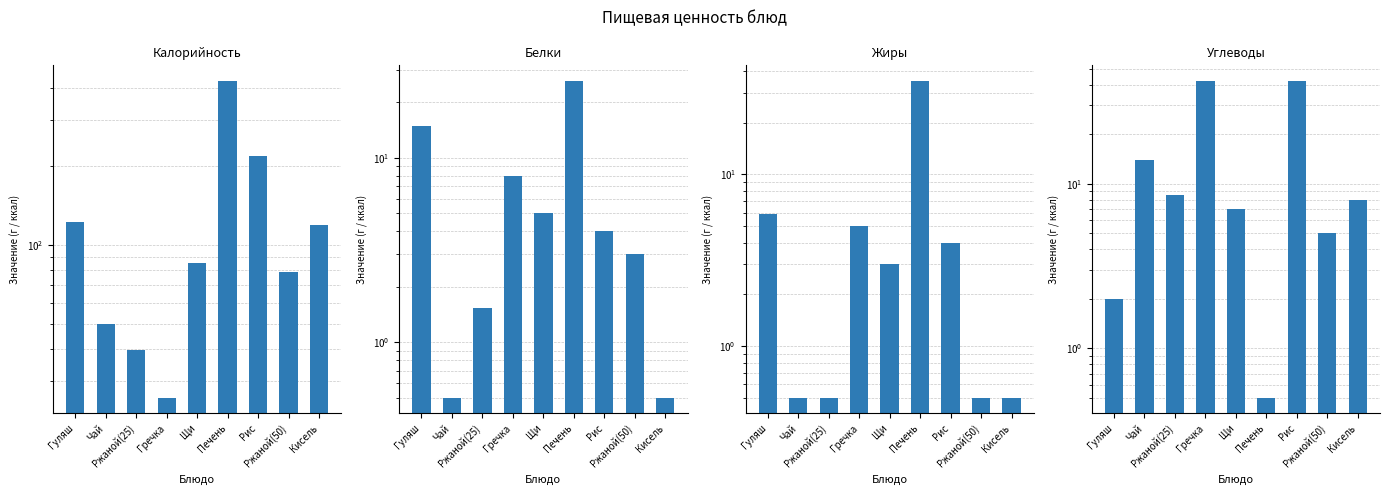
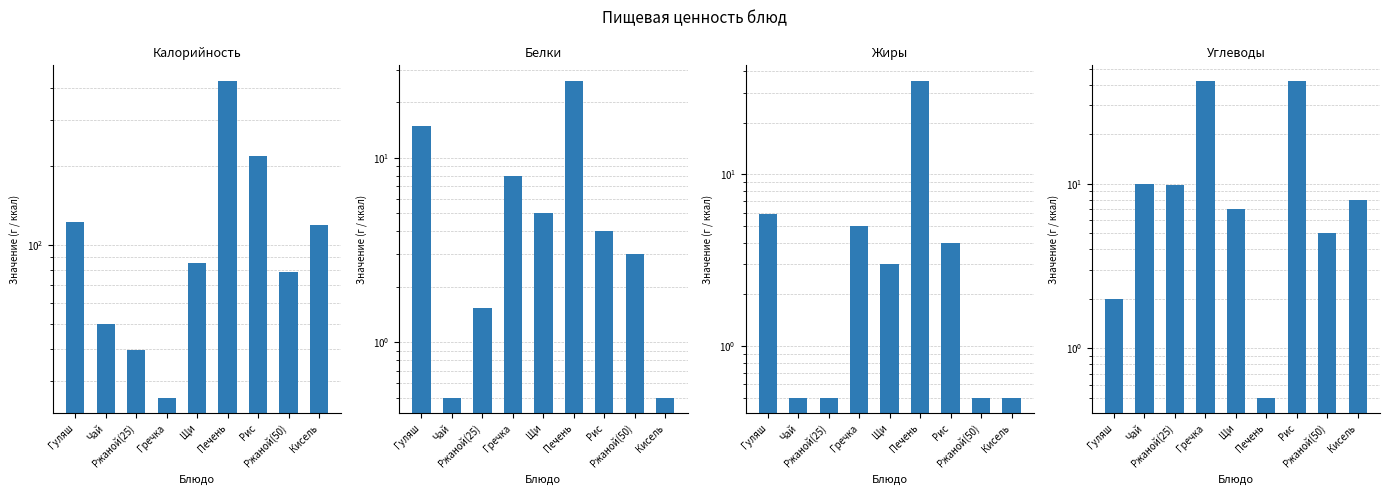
Углеводы, Чай: 14 -> 10
Углеводы, Ржаной(25): 8 -> 10
